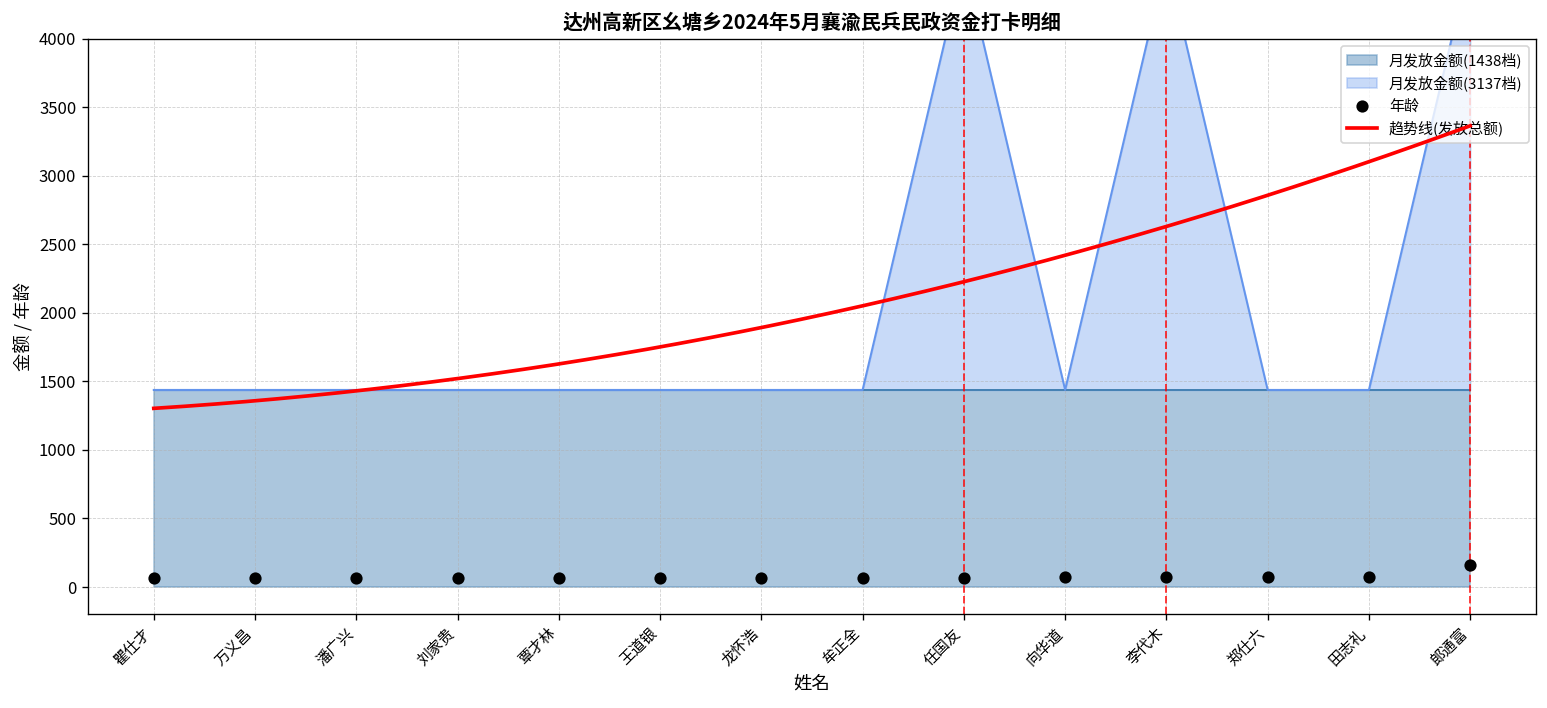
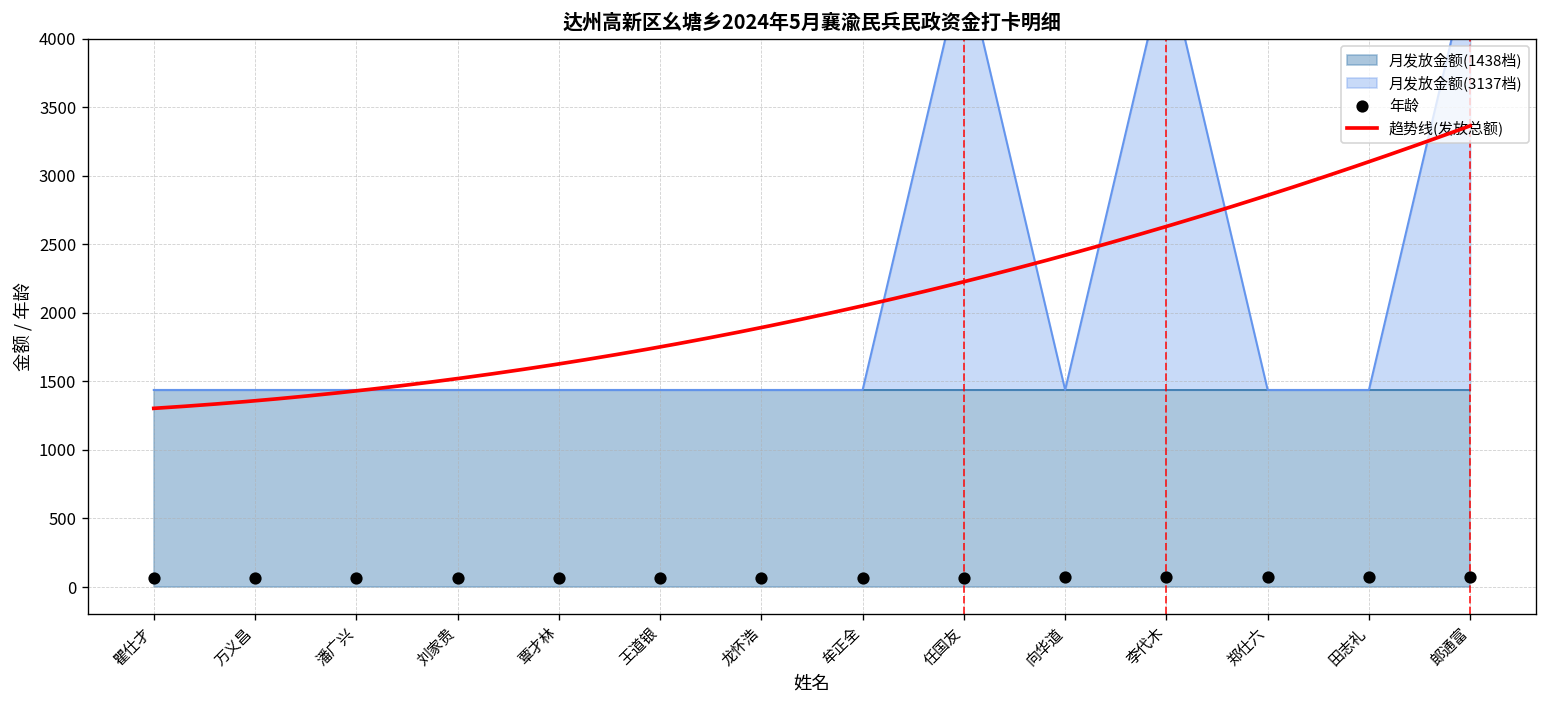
年龄, 郎通富: 160 -> 70
